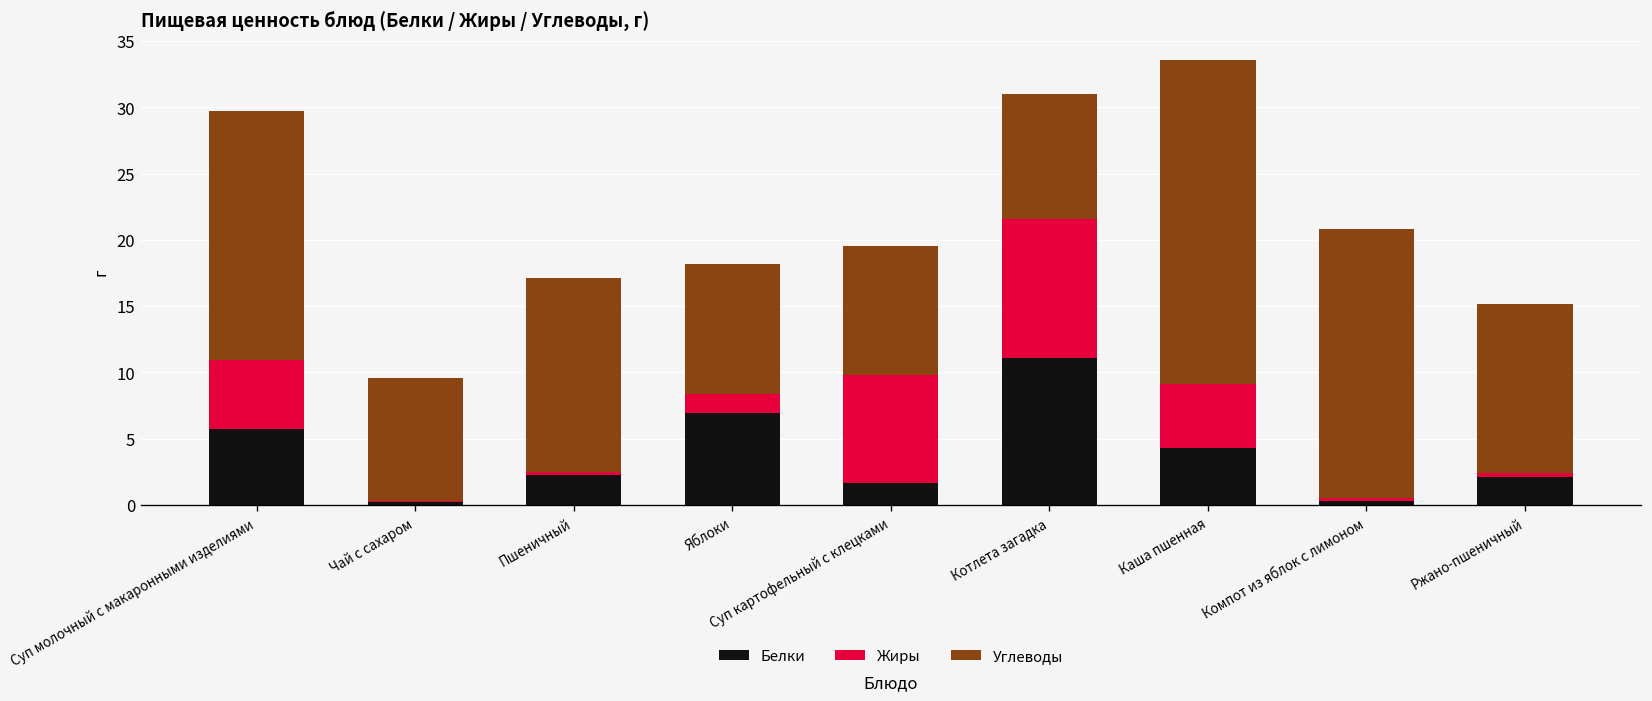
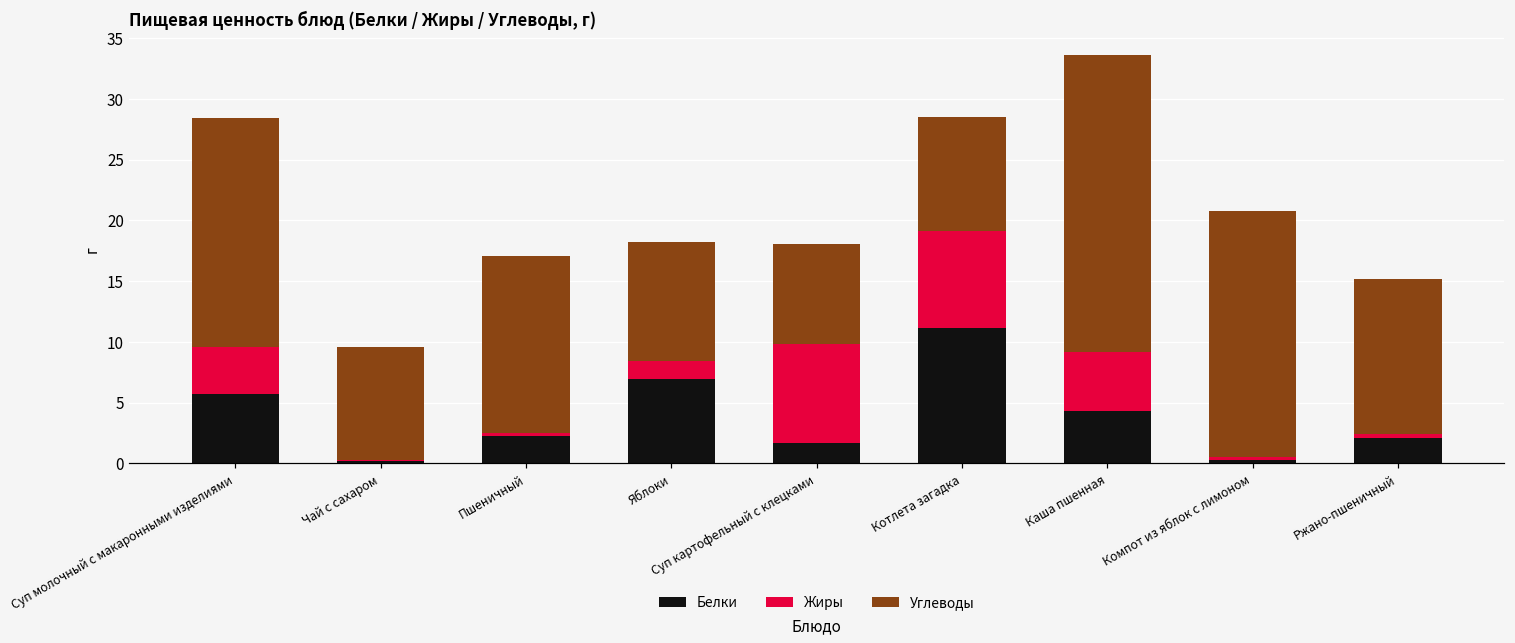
Жиры, Суп молочный с макаронными изделиями: 5.2 -> 3.9
Углеводы, Суп картофельный с клецками: 9.7 -> 8.2
Жиры, Котлета загадка: 10.5 -> 8.0
